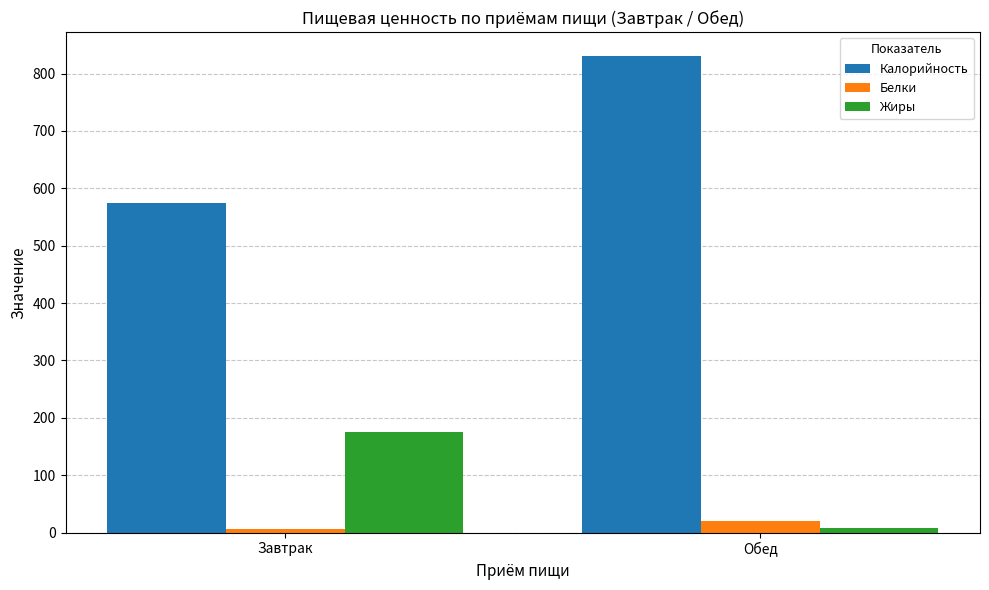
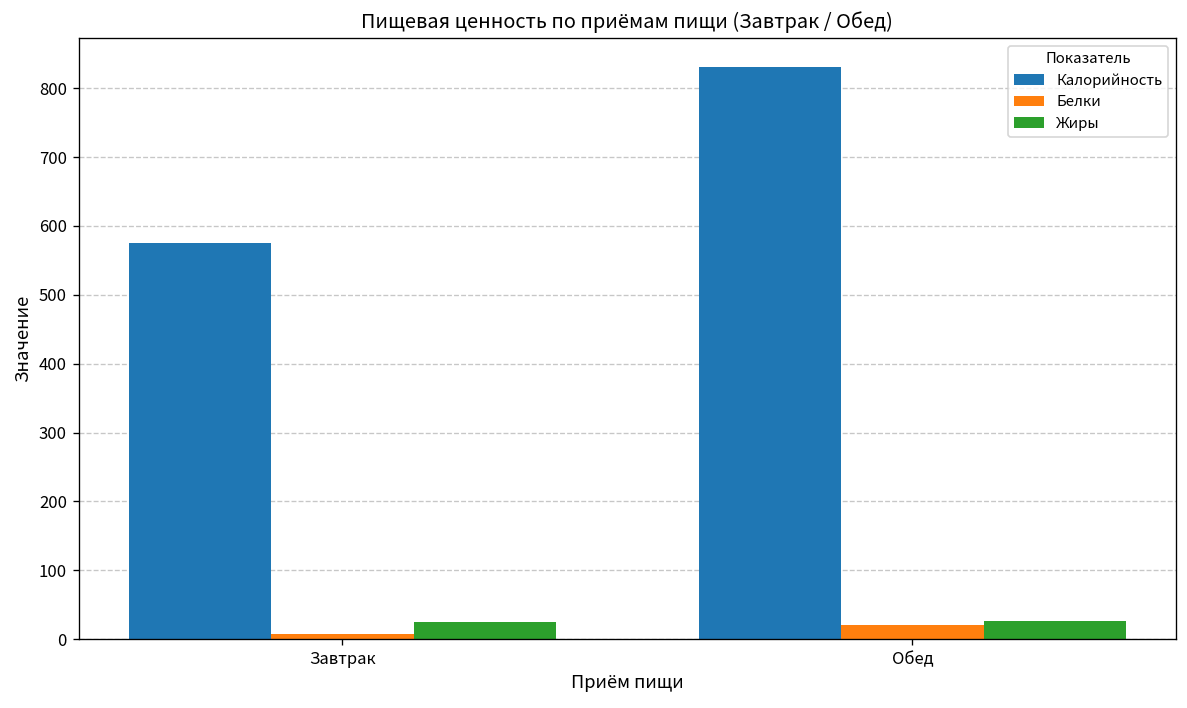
Жиры, Завтрак: 180 -> 30
Жиры, Обед: 10 -> 30
